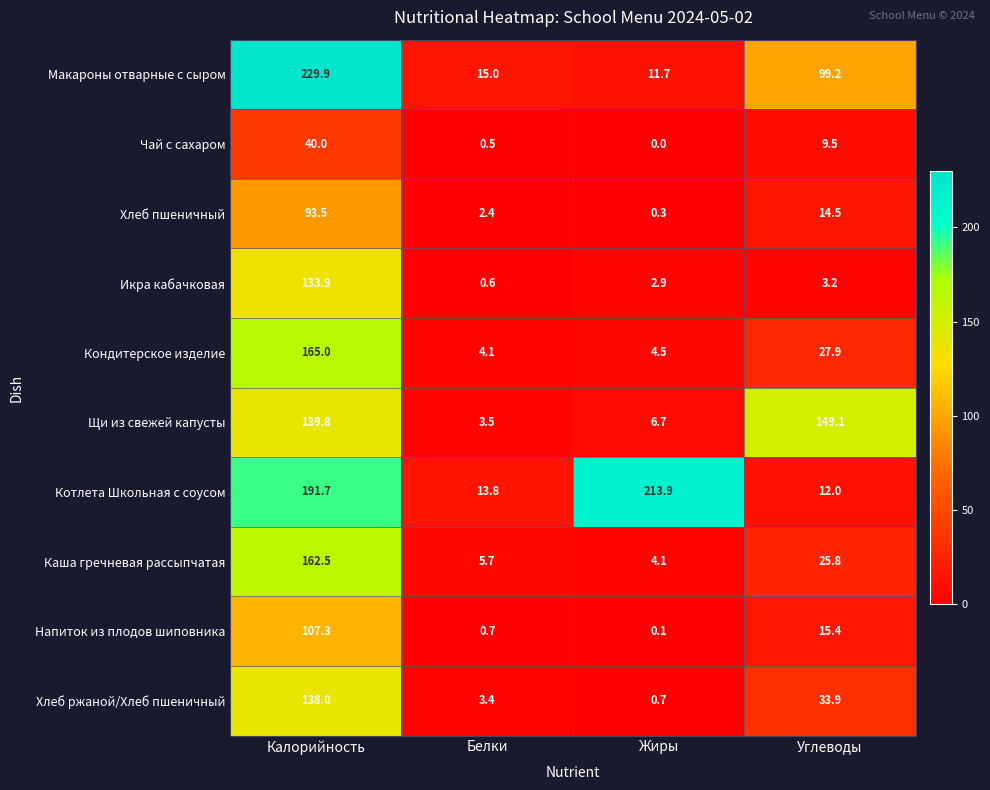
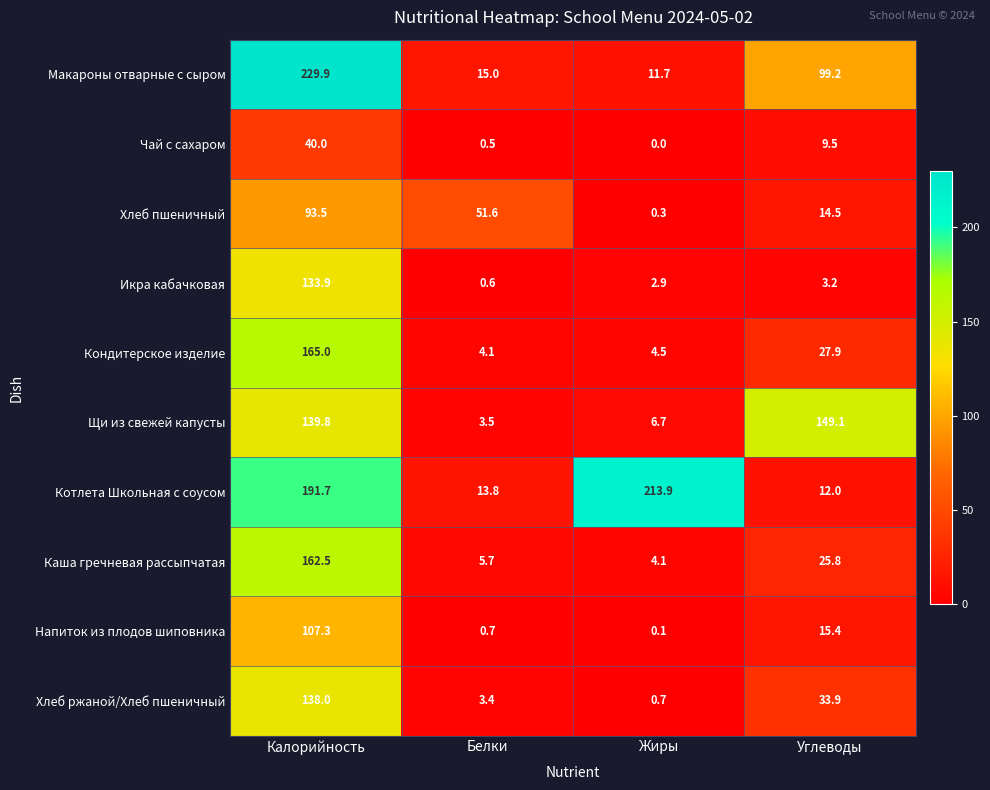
Хлеб пшеничный, Белки: 2.4 -> 51.6
